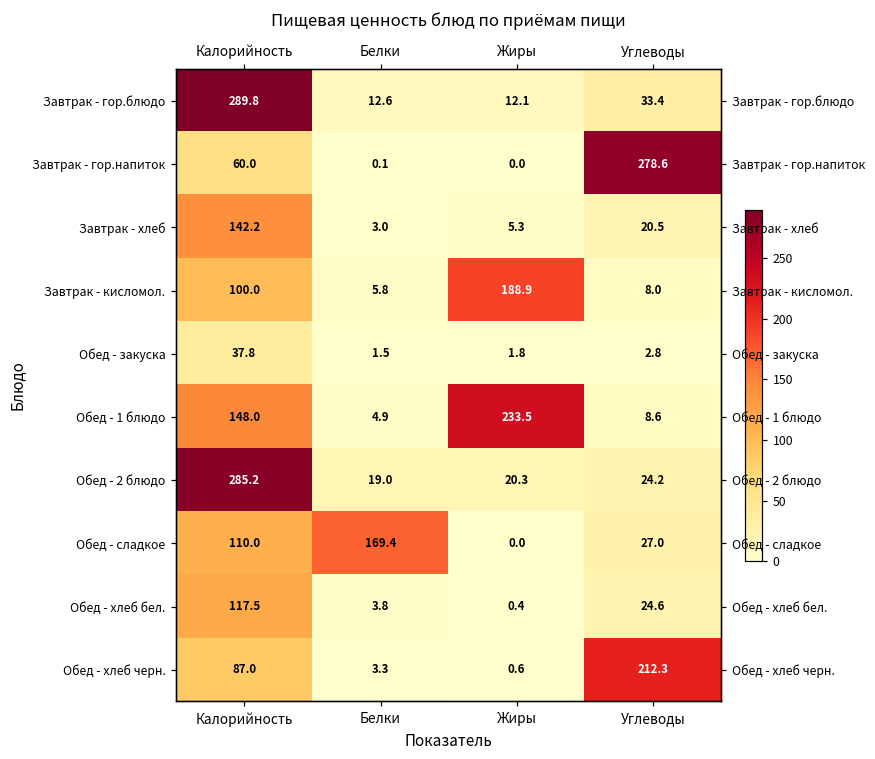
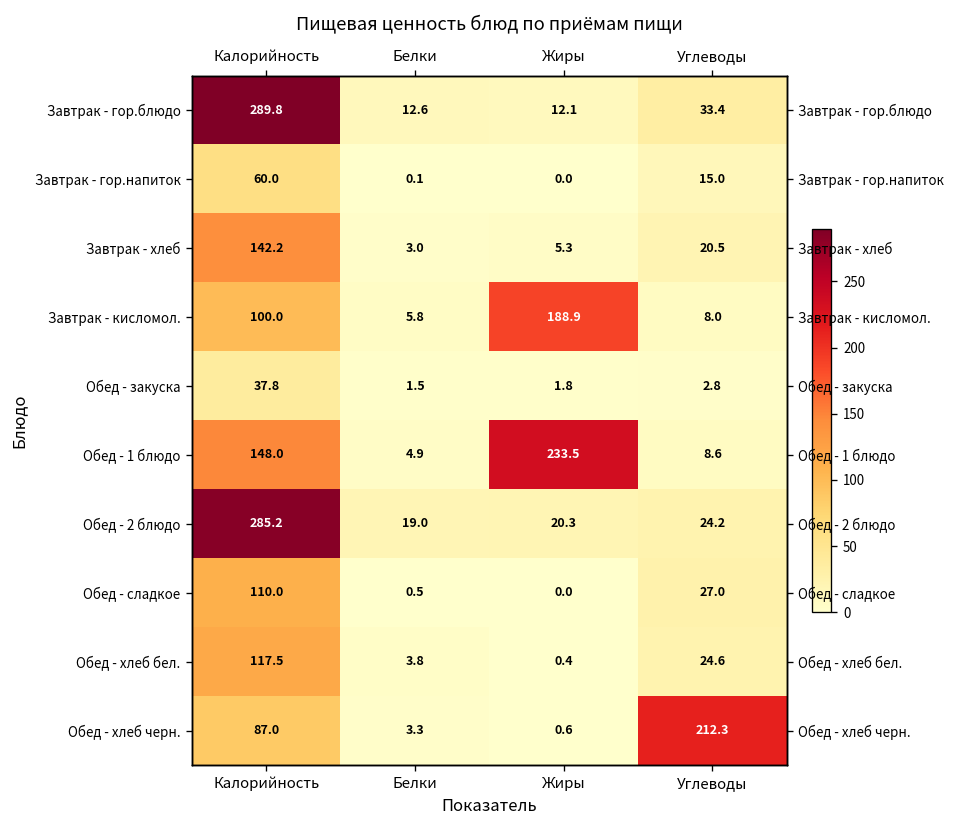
Завтрак - гор.напиток, Углеводы: 278.6 -> 15.0
Обед - сладкое, Белки: 169.4 -> 0.5
